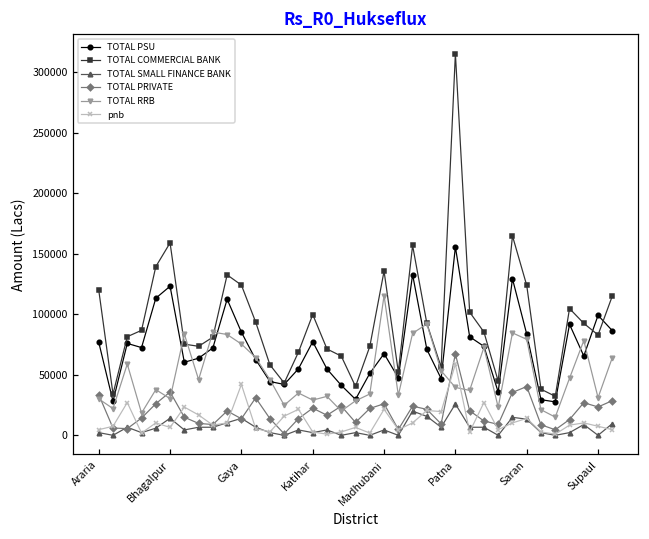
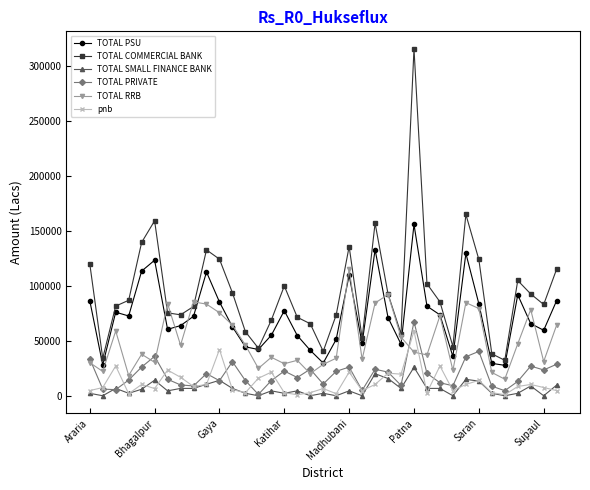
TOTAL PSU, Araria: 77000 -> 87000
TOTAL PSU, Madhubani: 67000 -> 110000
TOTAL PSU, Supaul: 99000 -> 60000
